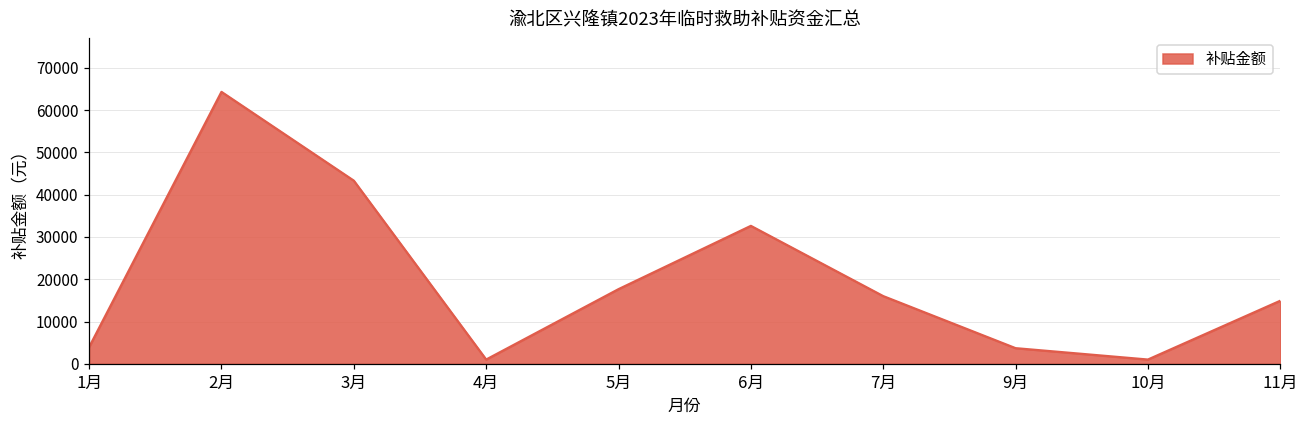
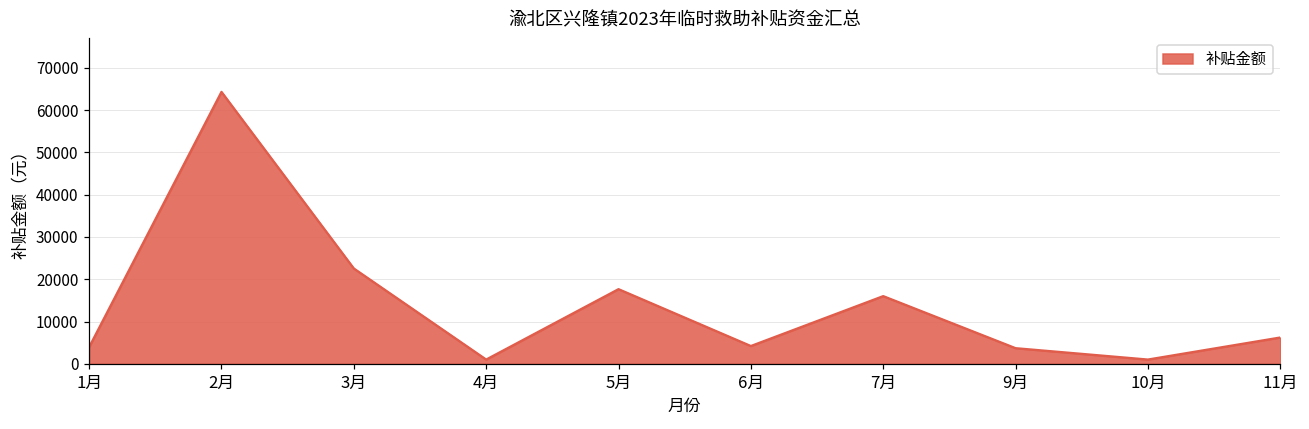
3月: 43000 -> 23000
6月: 33000 -> 4000
11月: 15000 -> 6000
